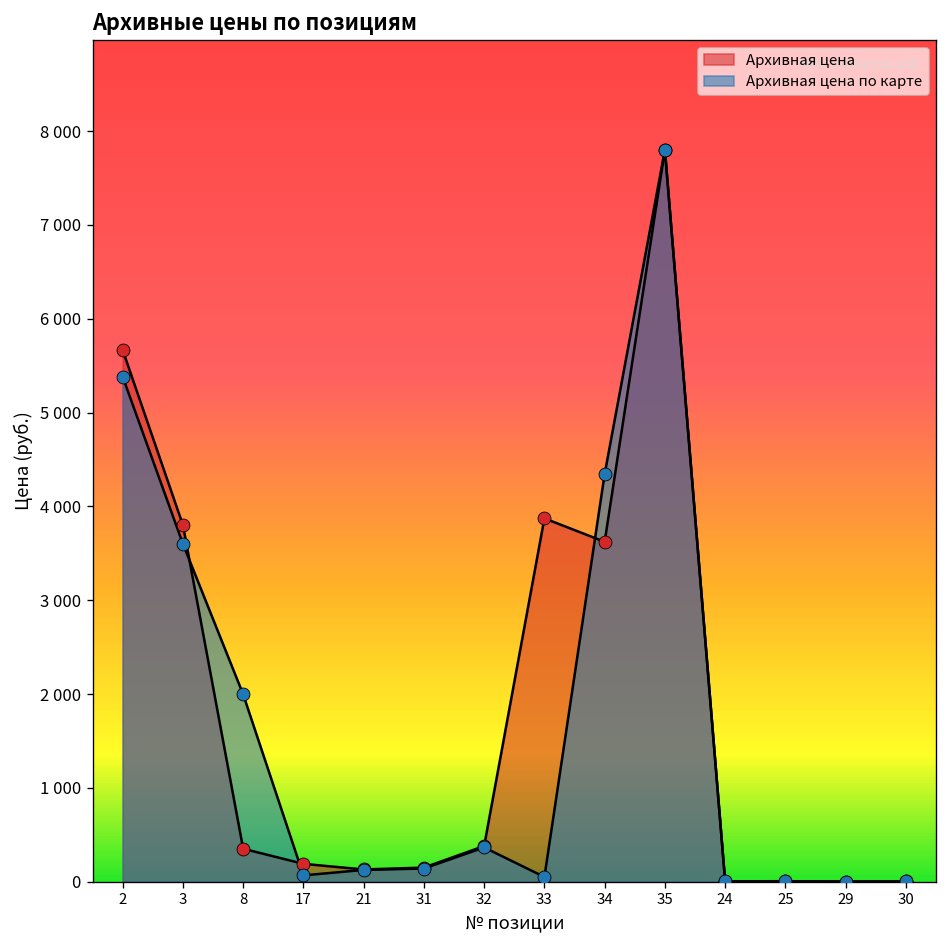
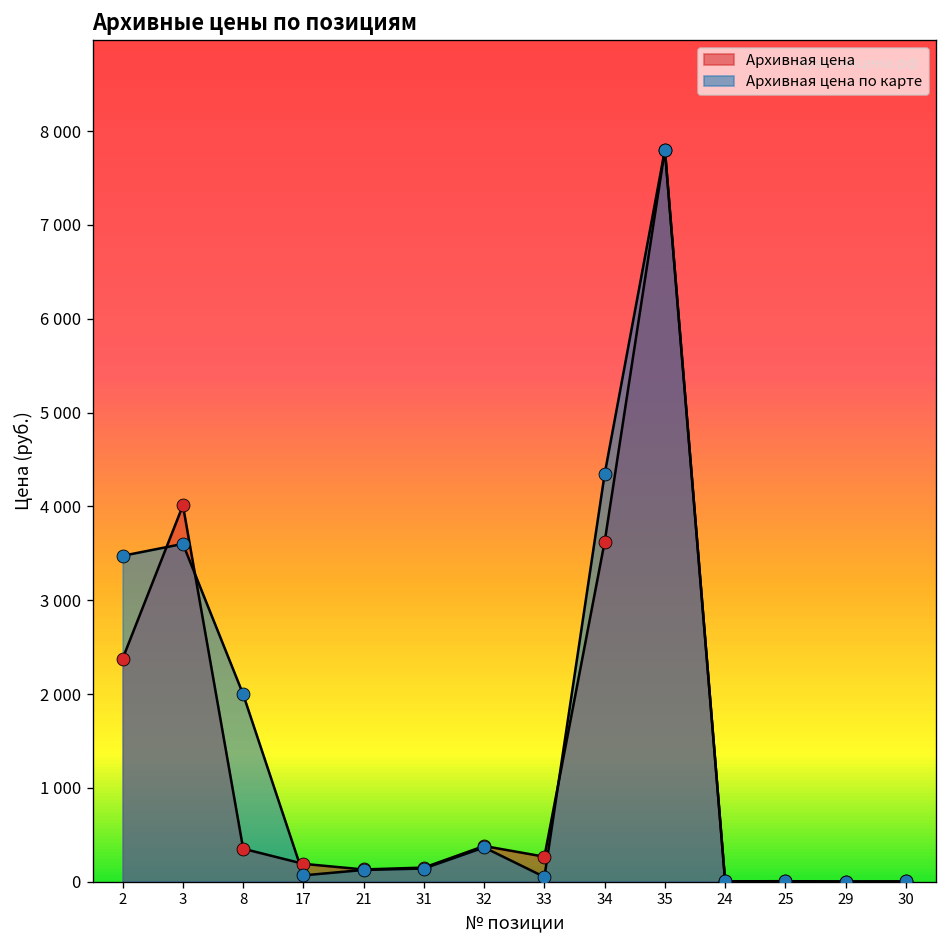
Архивная цена, 2: 5700 -> 2400
Архивная цена по карте, 2: 5400 -> 3500
Архивная цена, 3: 3800 -> 4000
Архивная цена, 33: 3900 -> 300
